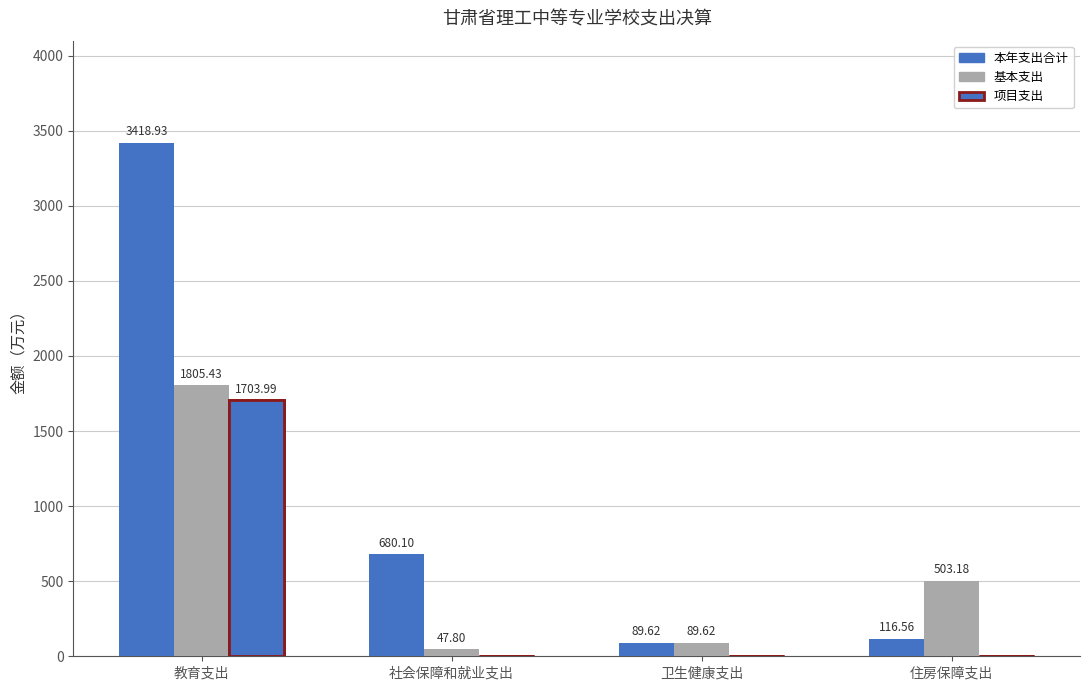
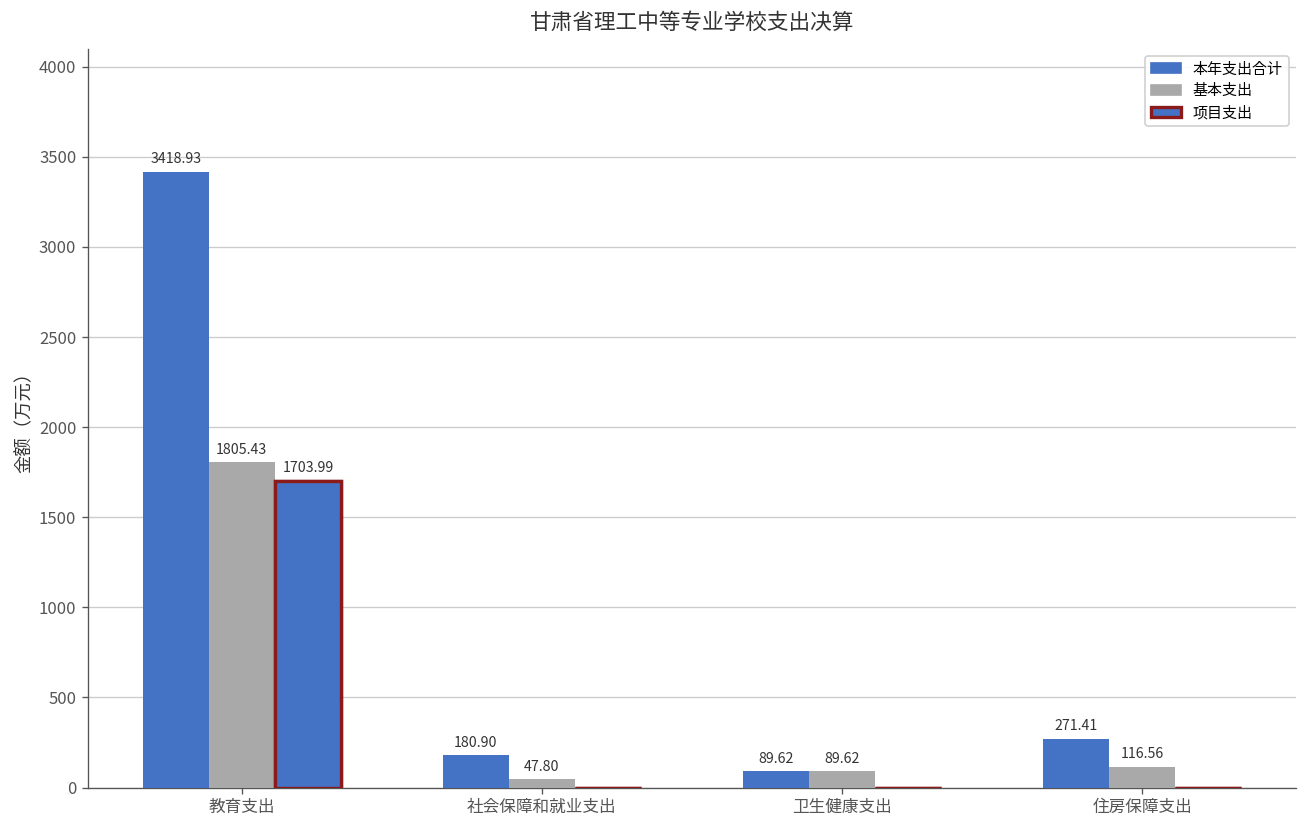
本年支出合计, 社会保障和就业支出: 680.10 -> 180.90
本年支出合计, 住房保障支出: 116.56 -> 271.41
基本支出, 住房保障支出: 503.18 -> 116.56
